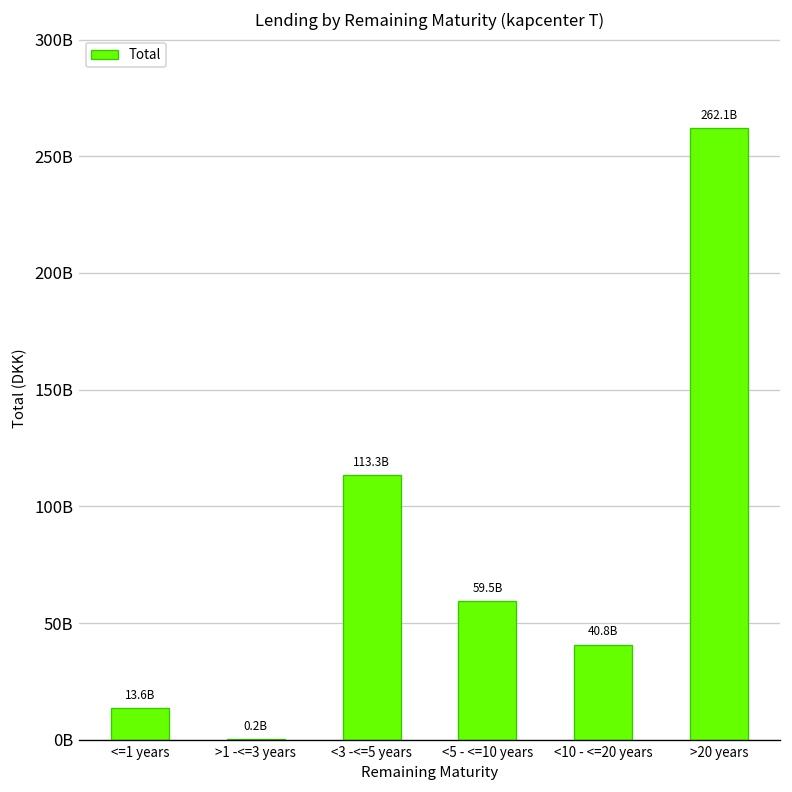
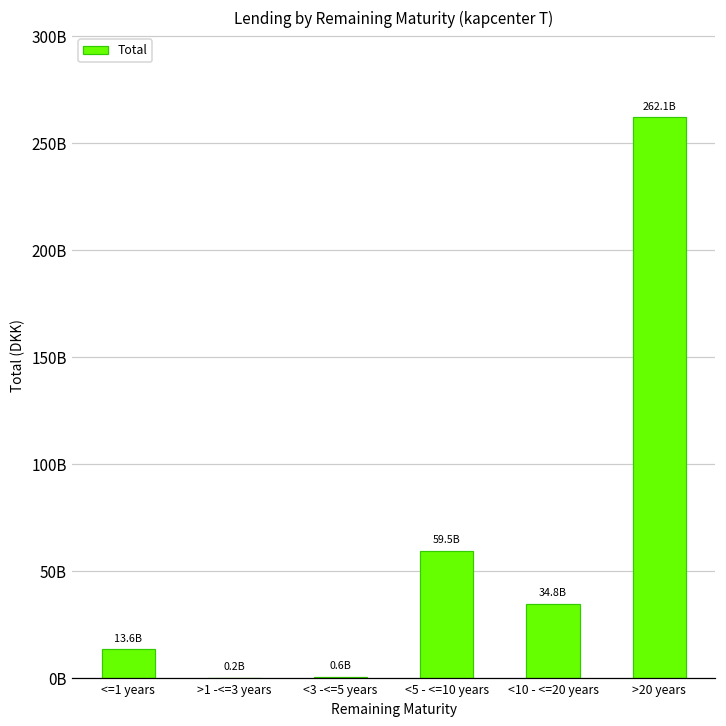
<3 -<=5 years: 113.3B -> 0.6B
<10 - <=20 years: 40.8B -> 34.8B
